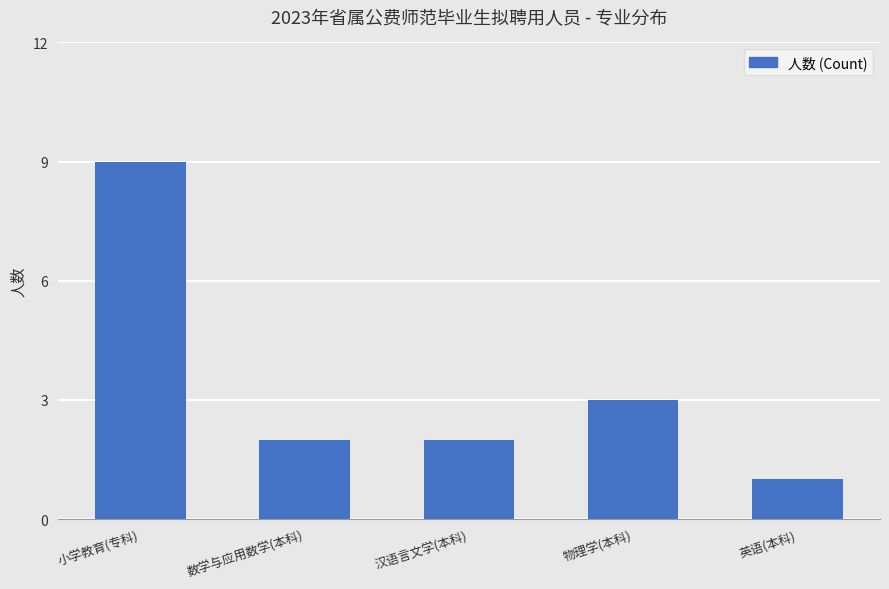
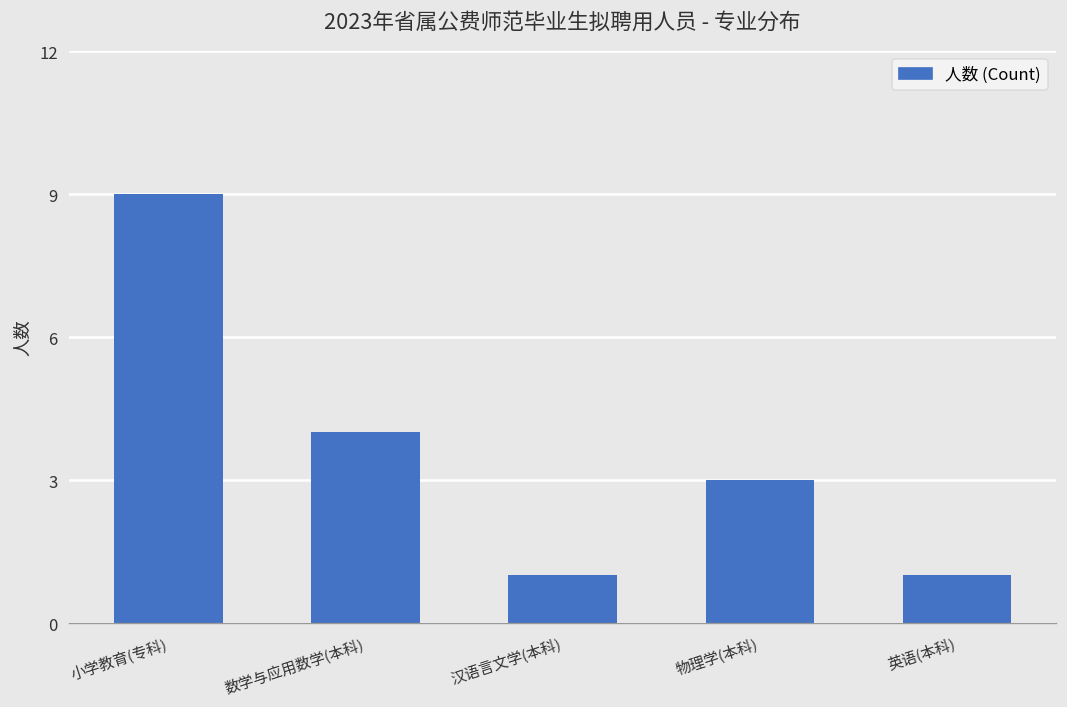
数学与应用数学(本科): 2 -> 4
汉语言文学(本科): 2 -> 1
